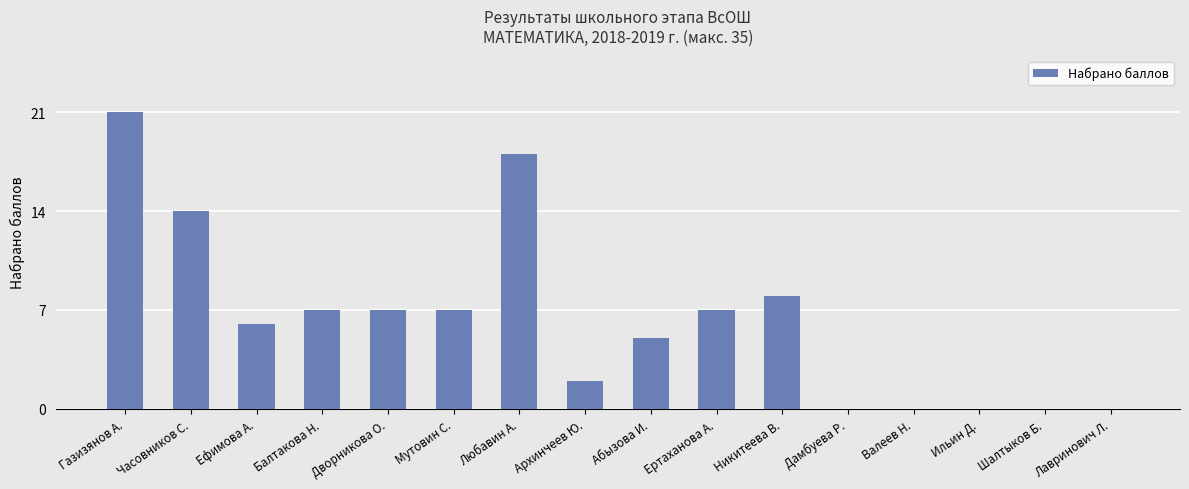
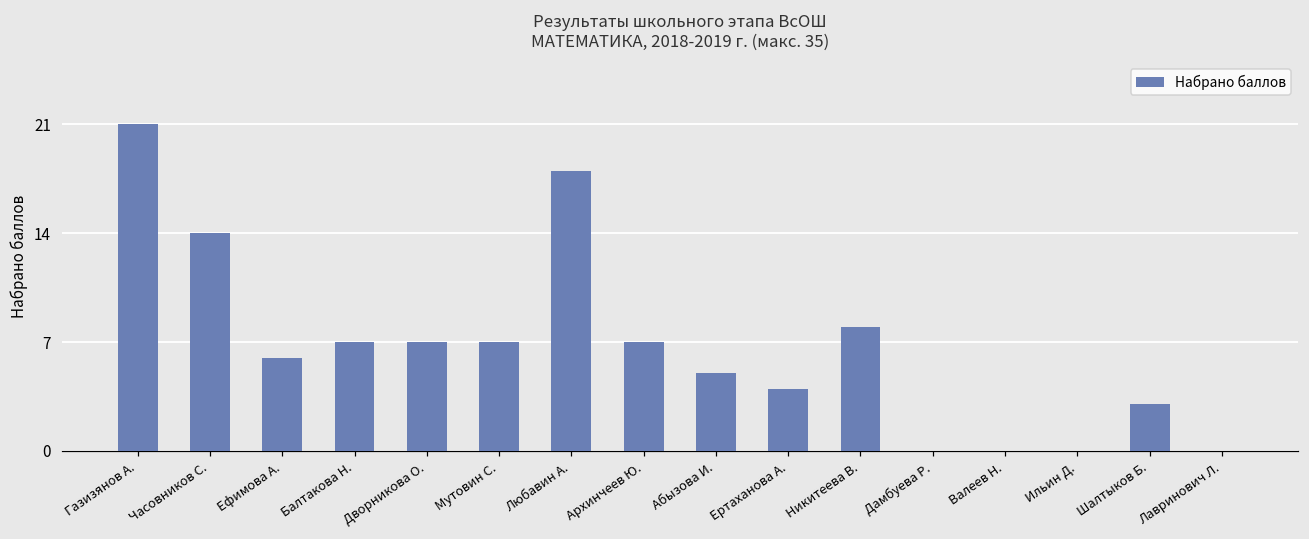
Архинчеев Ю.: 2 -> 7
Ертаханова А.: 7 -> 4
Шалтыков Б.: 0 -> 3
